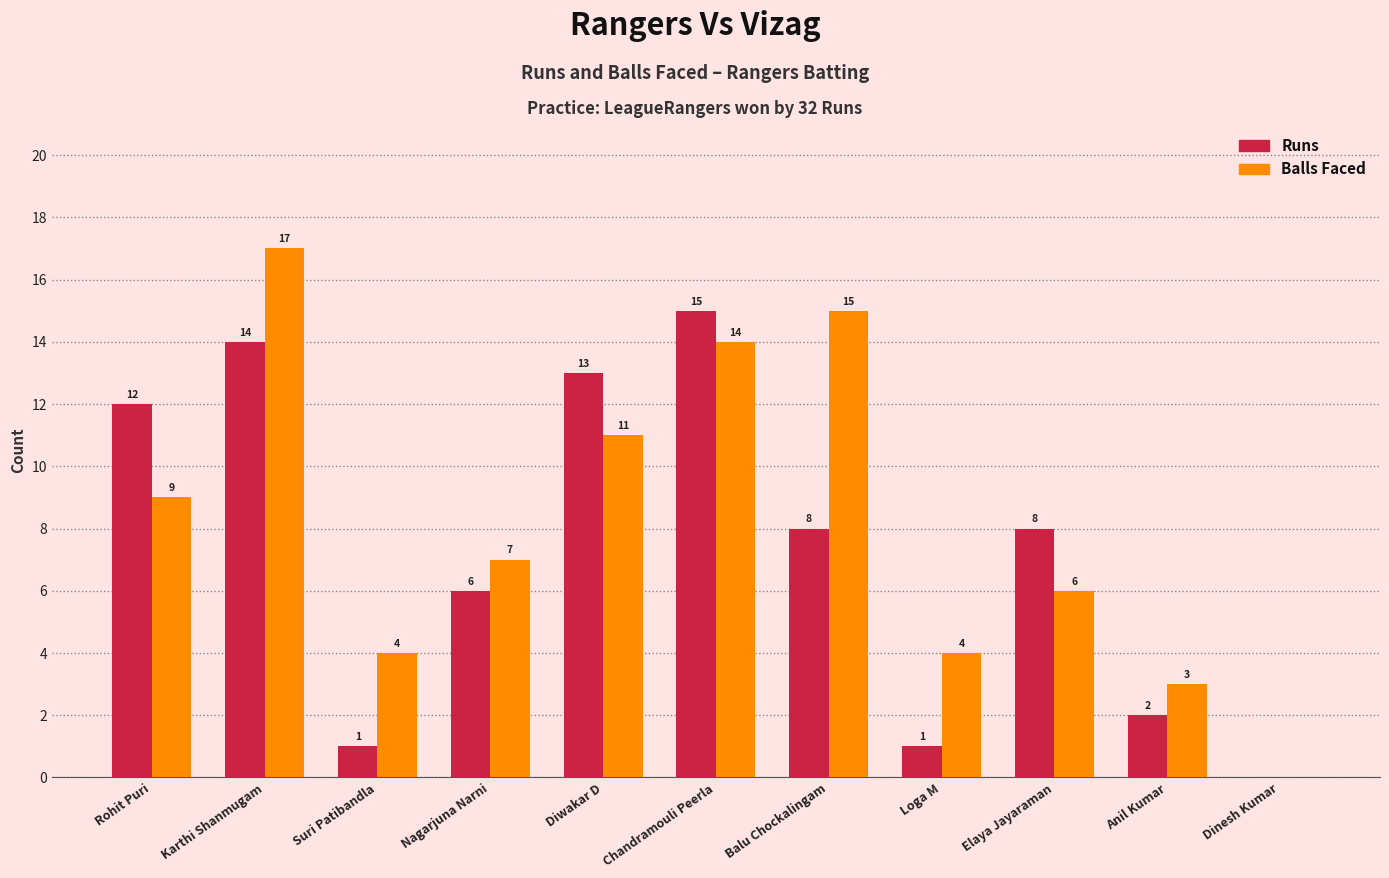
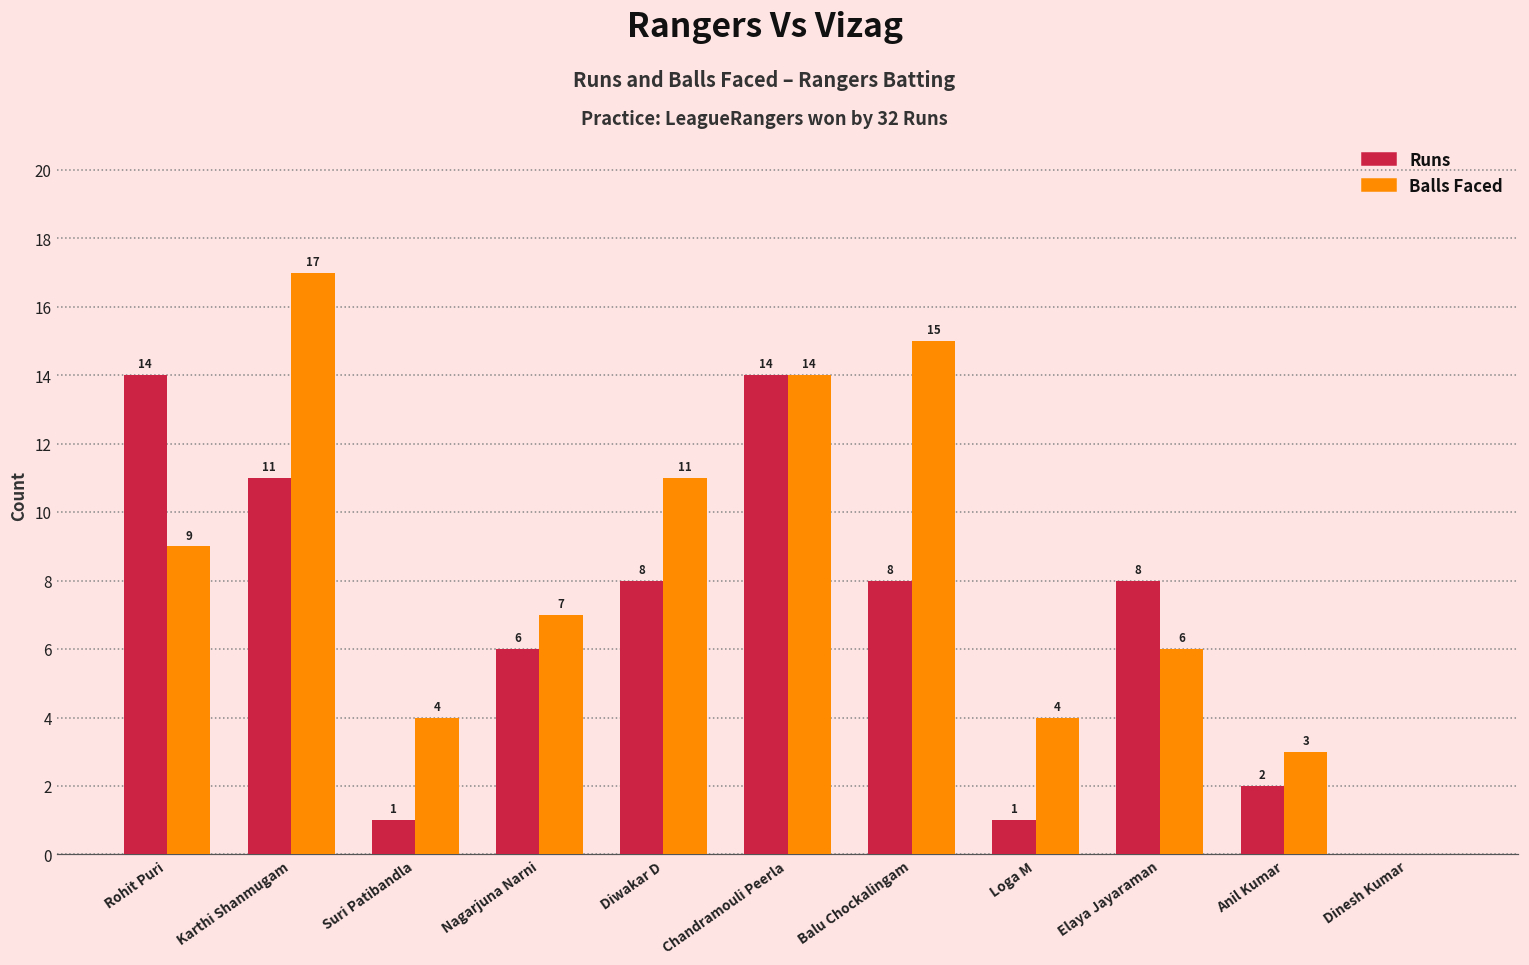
Runs, Rohit Puri: 12 -> 14
Runs, Karthi Shanmugam: 14 -> 11
Runs, Diwakar D: 13 -> 8
Runs, Chandramouli Peerla: 15 -> 14
